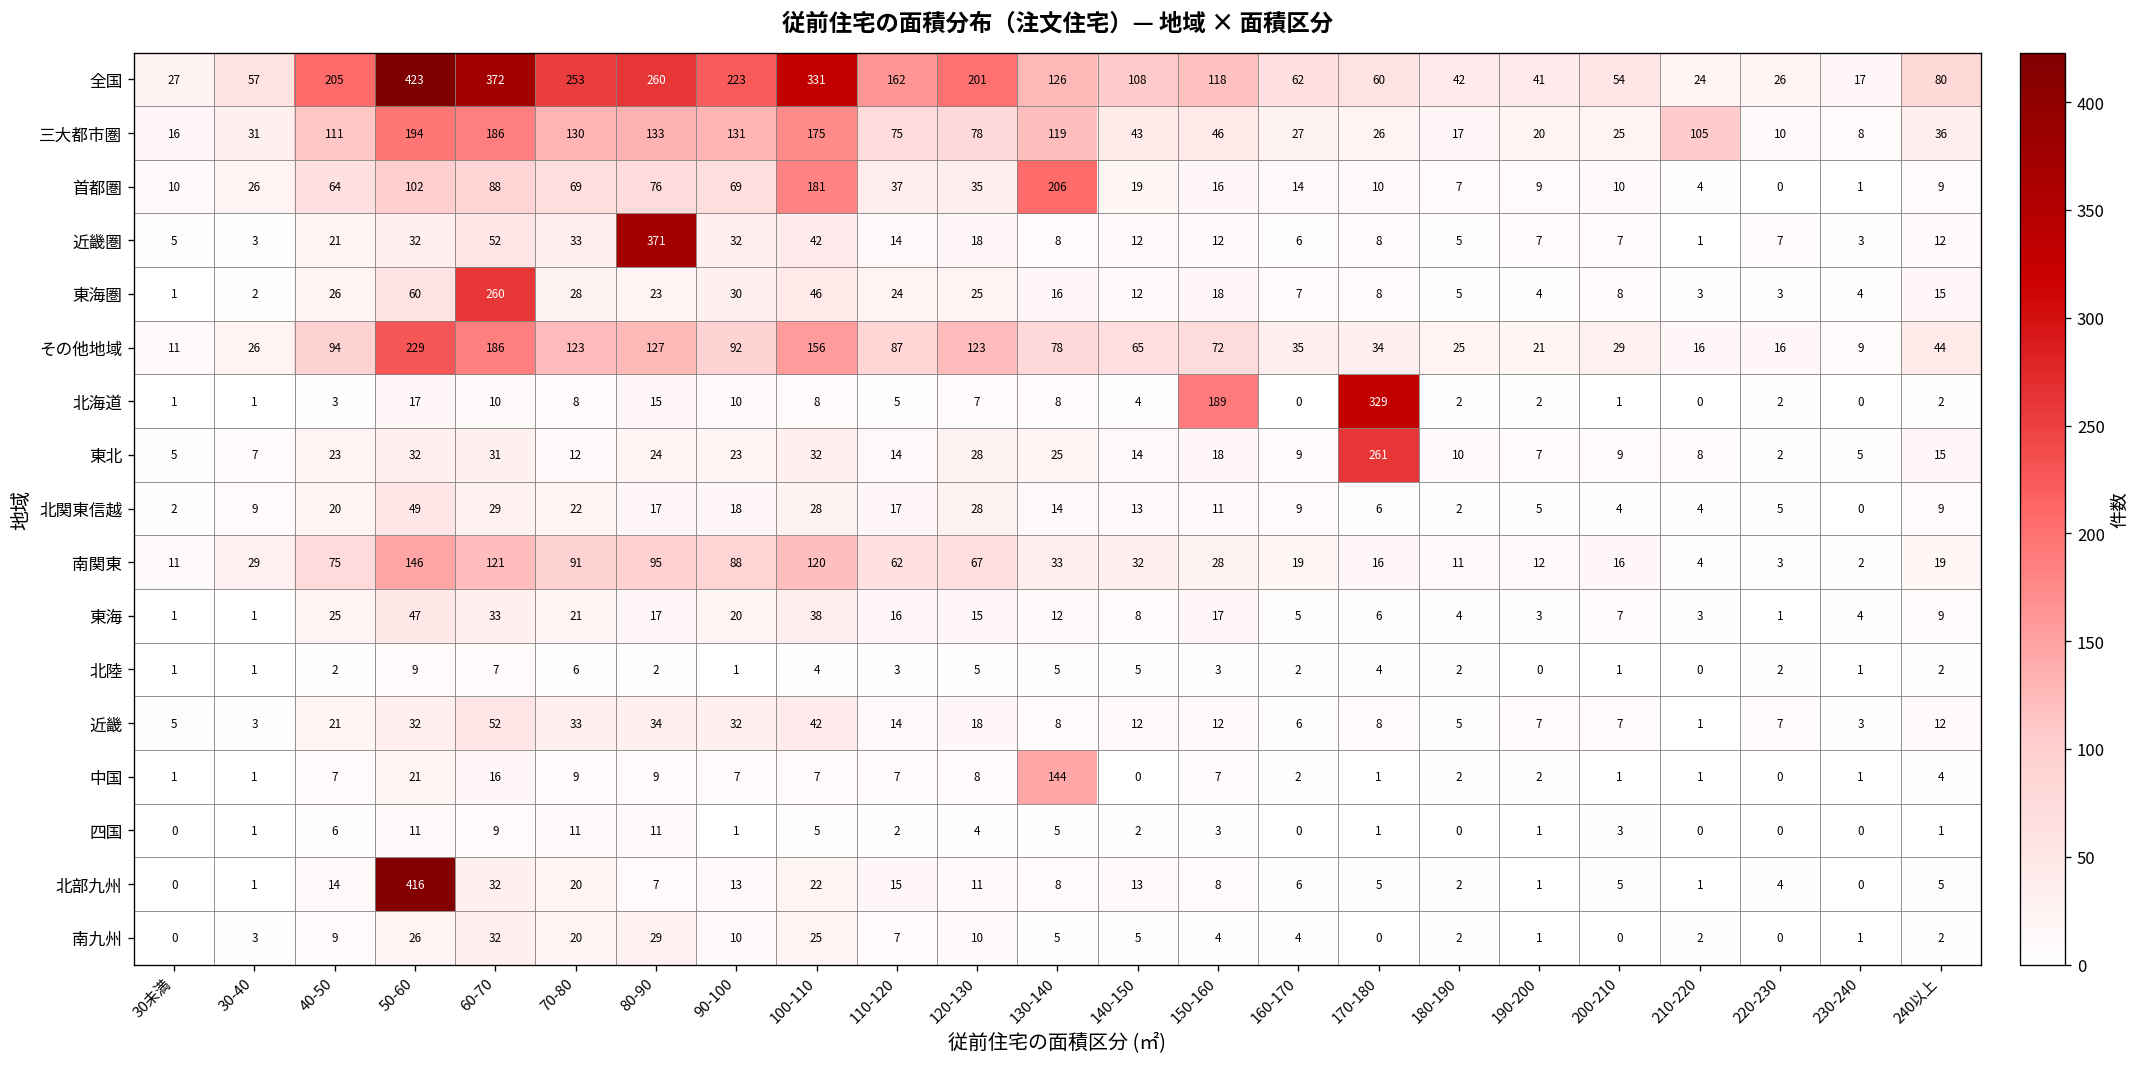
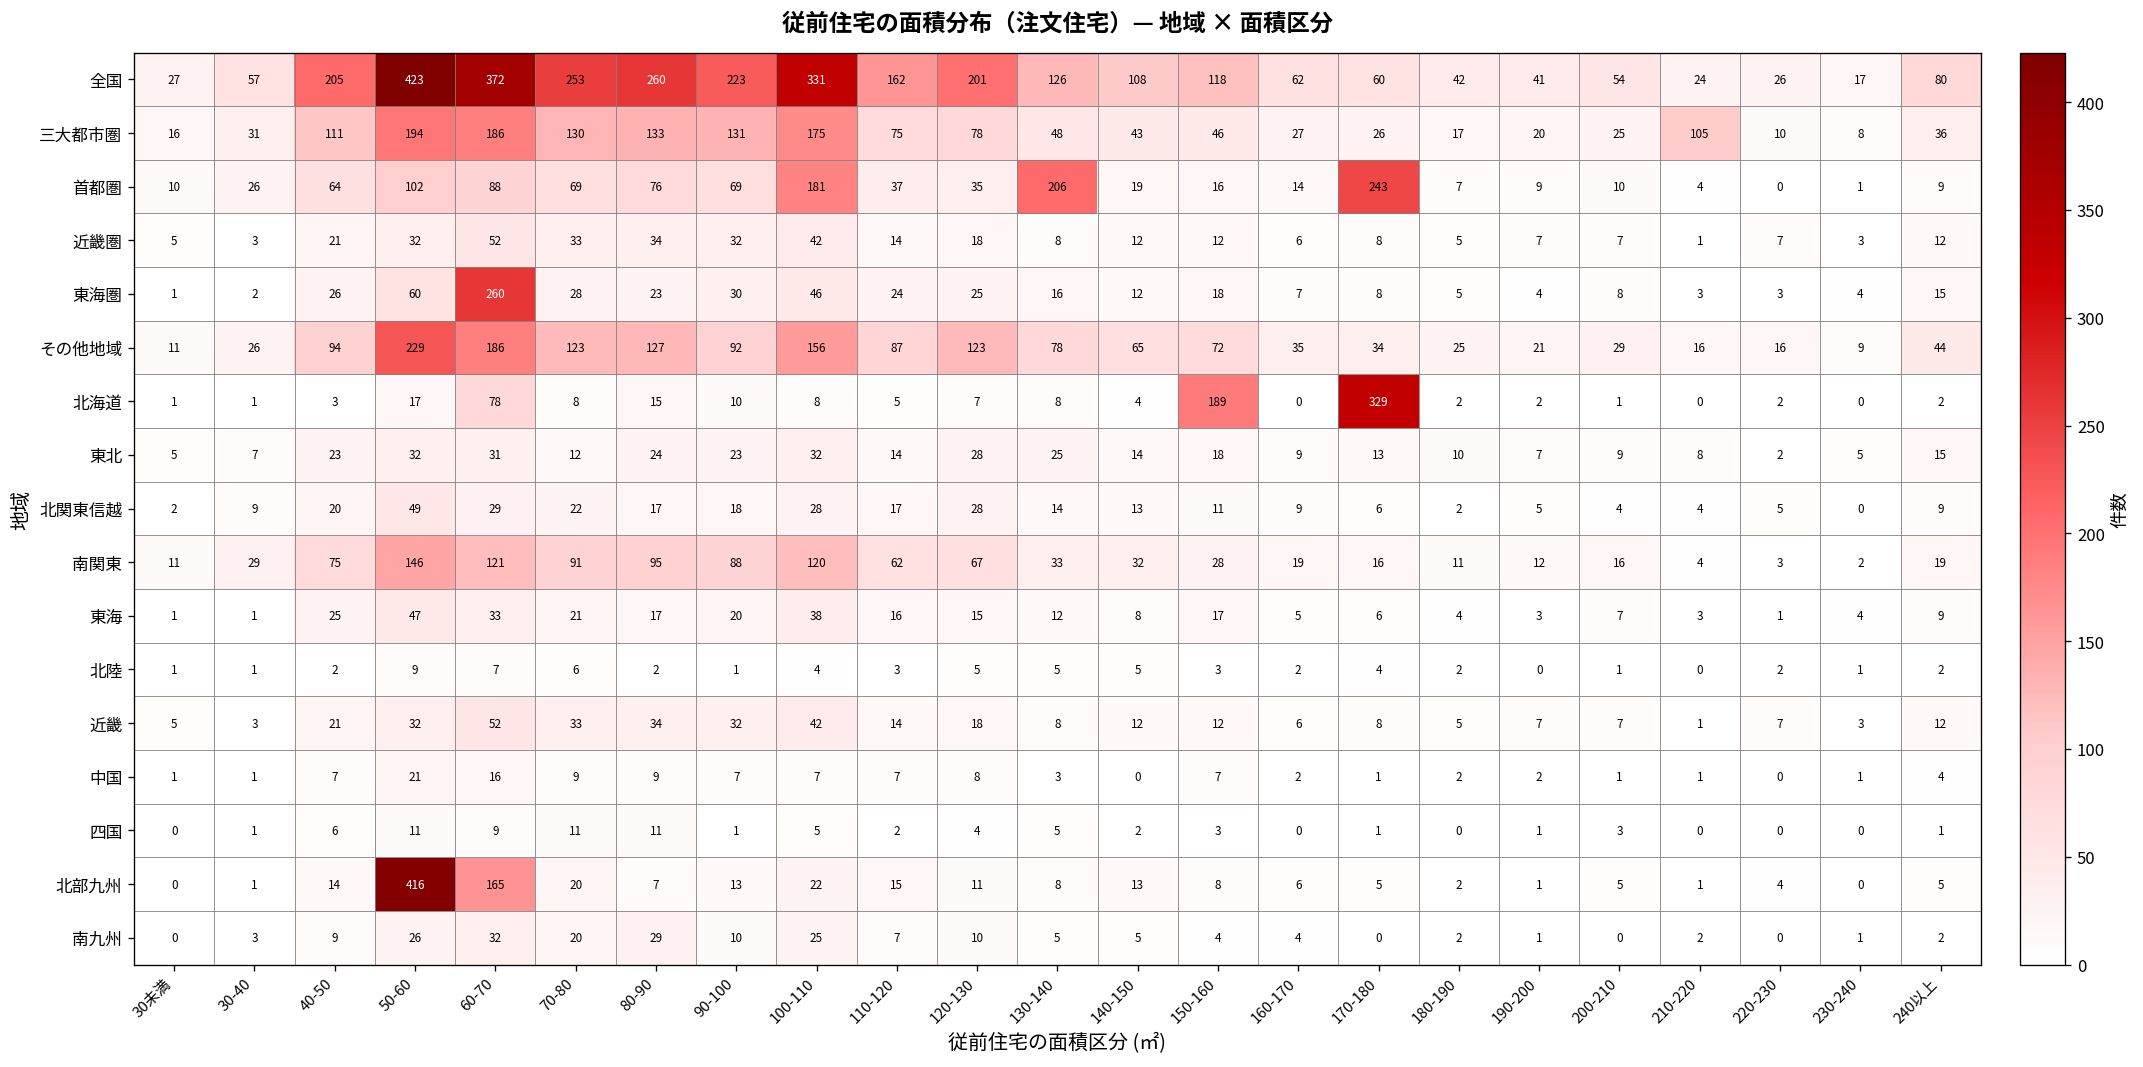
三大都市圏, 130-140: 119 -> 48
首都圏, 170-180: 10 -> 243
近畿圏, 80-90: 371 -> 34
北海道, 60-70: 10 -> 78
東北, 170-180: 261 -> 13
中国, 130-140: 144 -> 3
北部九州, 60-70: 32 -> 165
